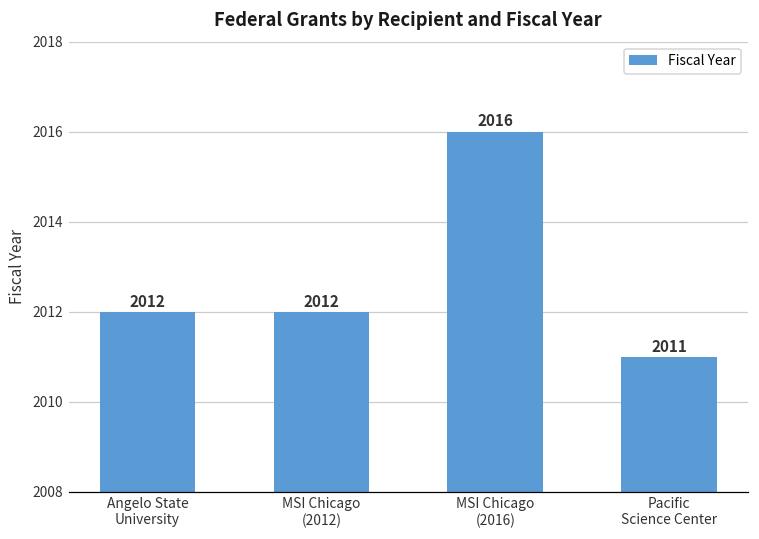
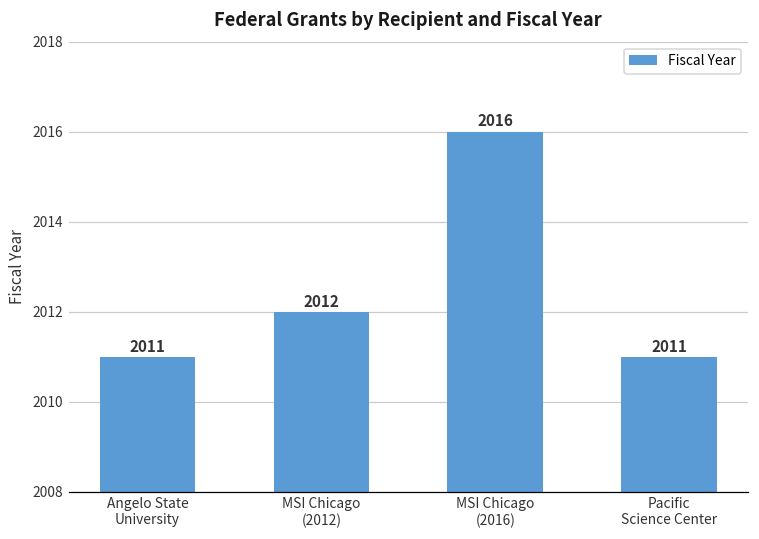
Angelo State University: 2012 -> 2011
